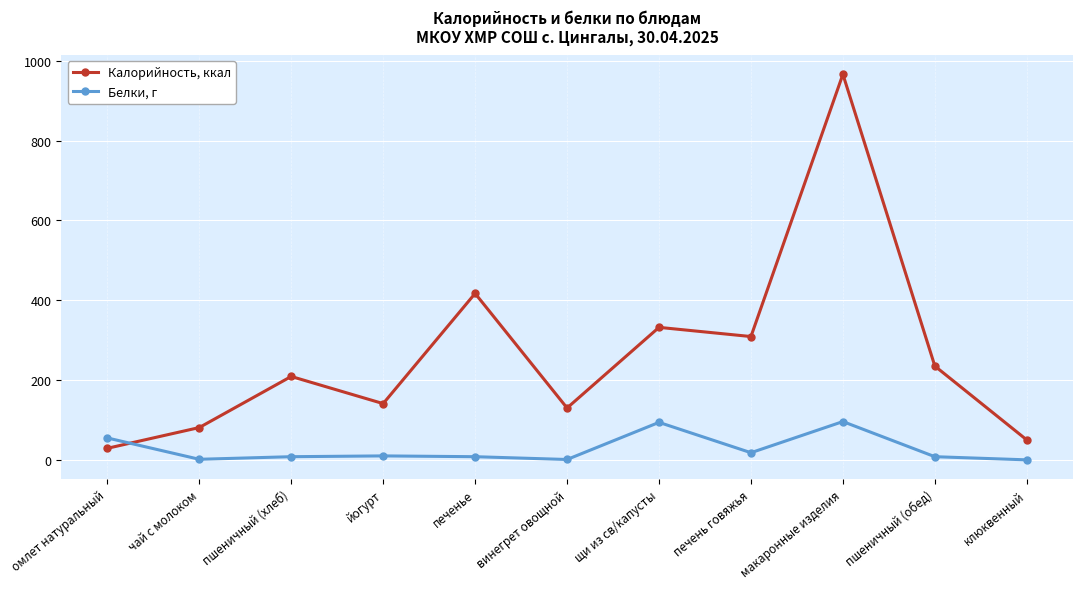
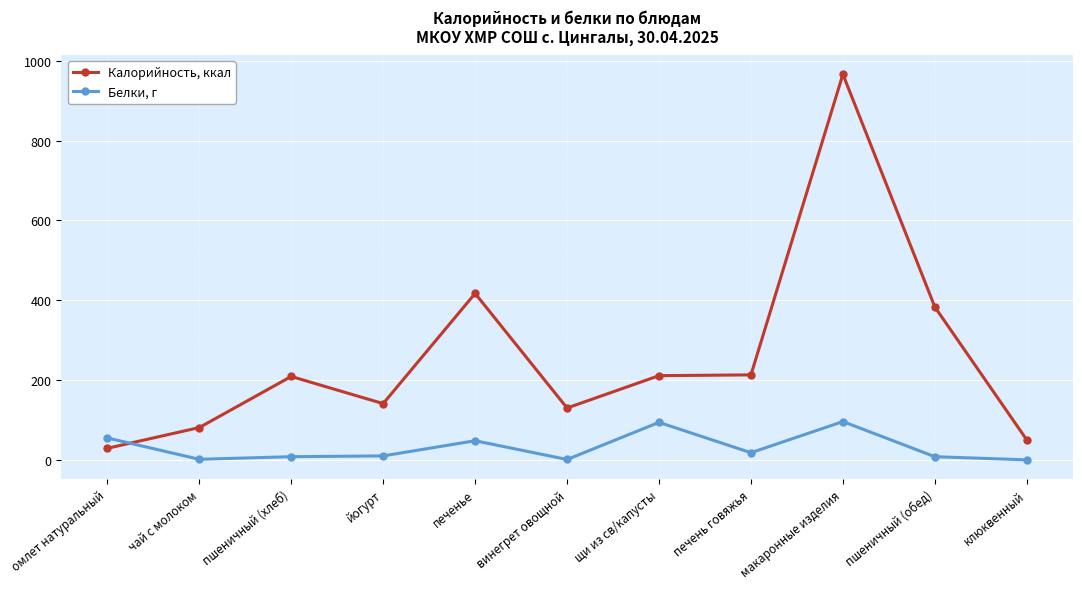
Белки, г, печенье: 10 -> 50
Калорийность, ккал, щи из св/капусты: 330 -> 210
Калорийность, ккал, печень говяжья: 310 -> 210
Калорийность, ккал, пшеничный (обед): 240 -> 380
